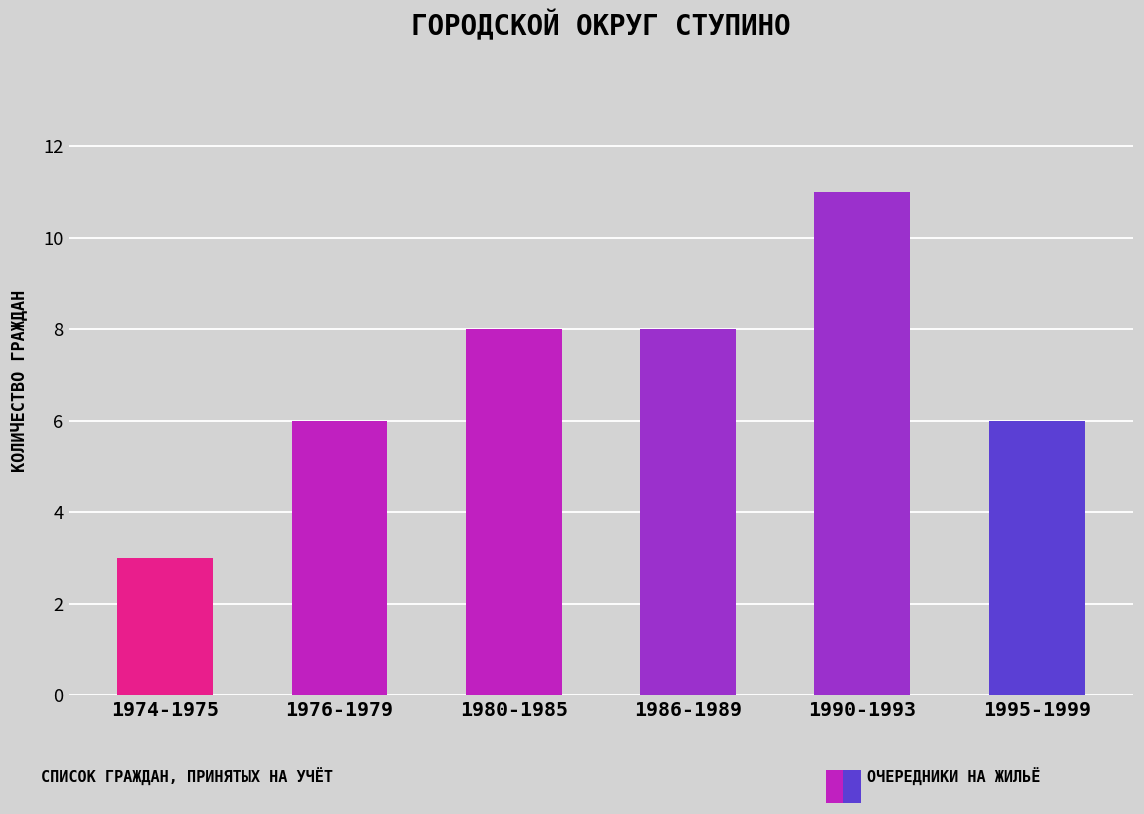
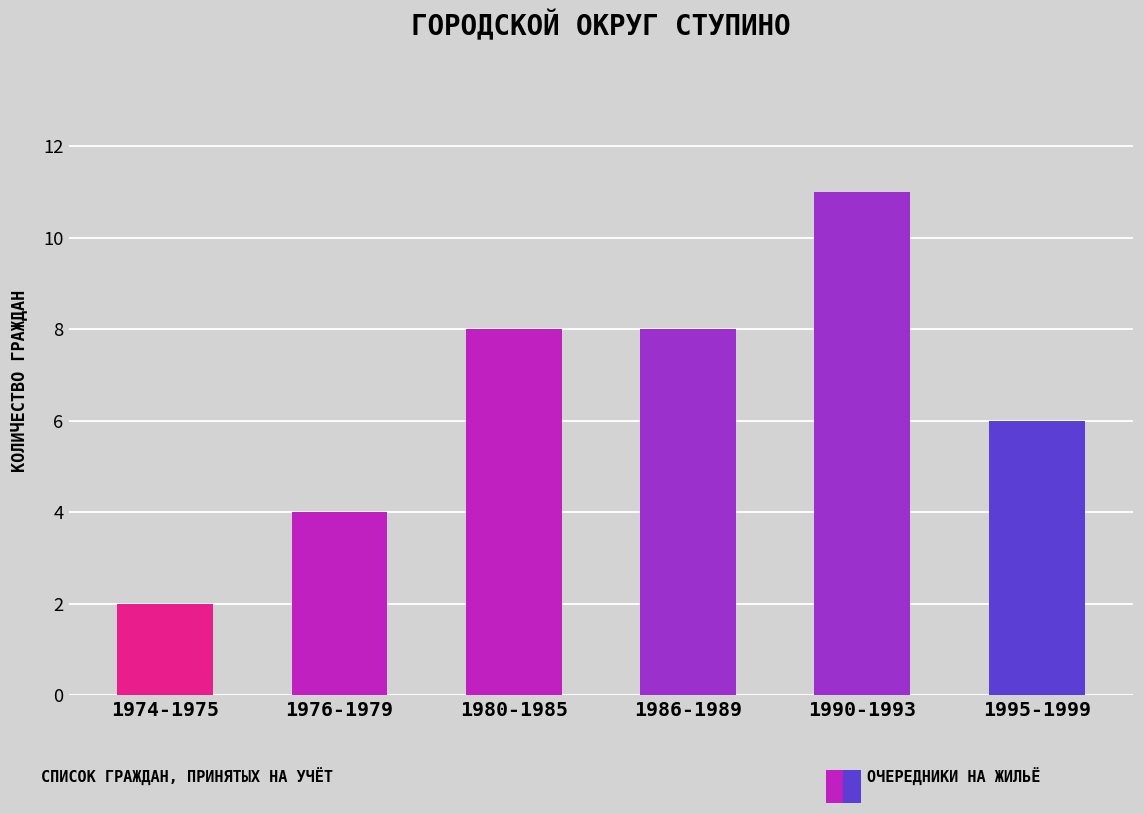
1974-1975: 3 -> 2
1976-1979: 6 -> 4
